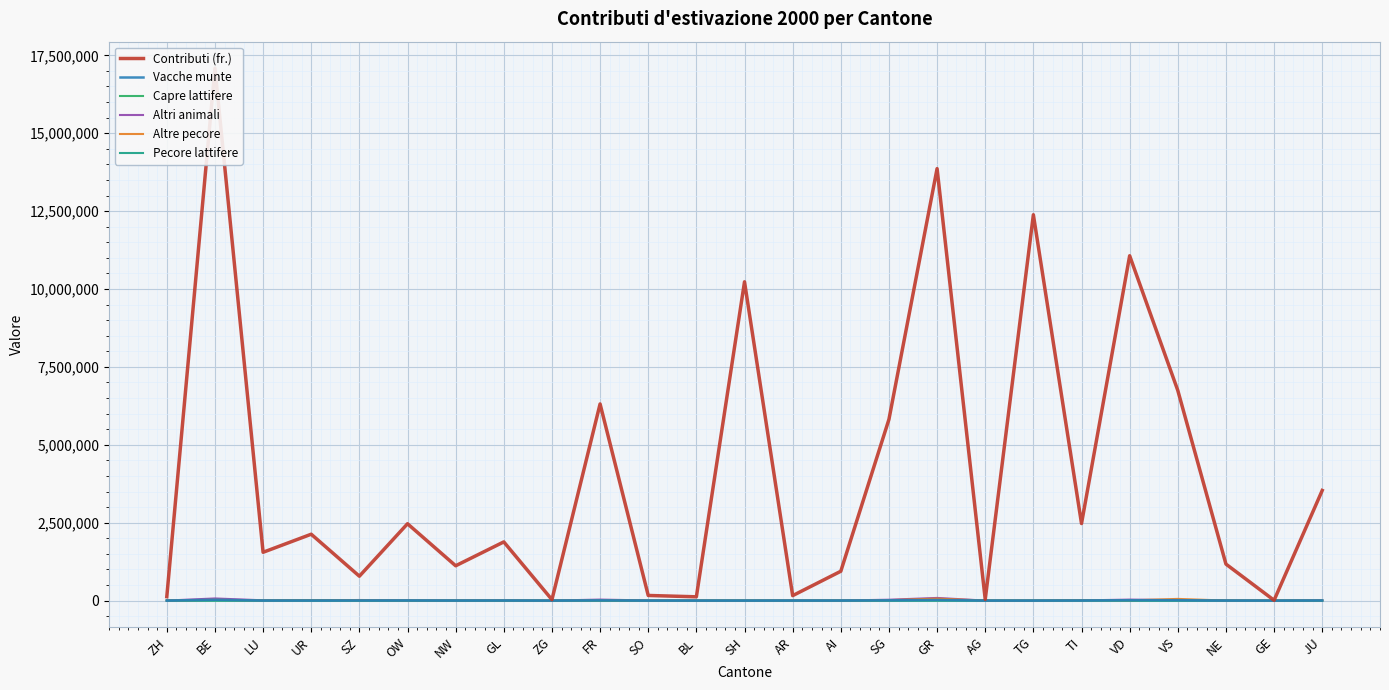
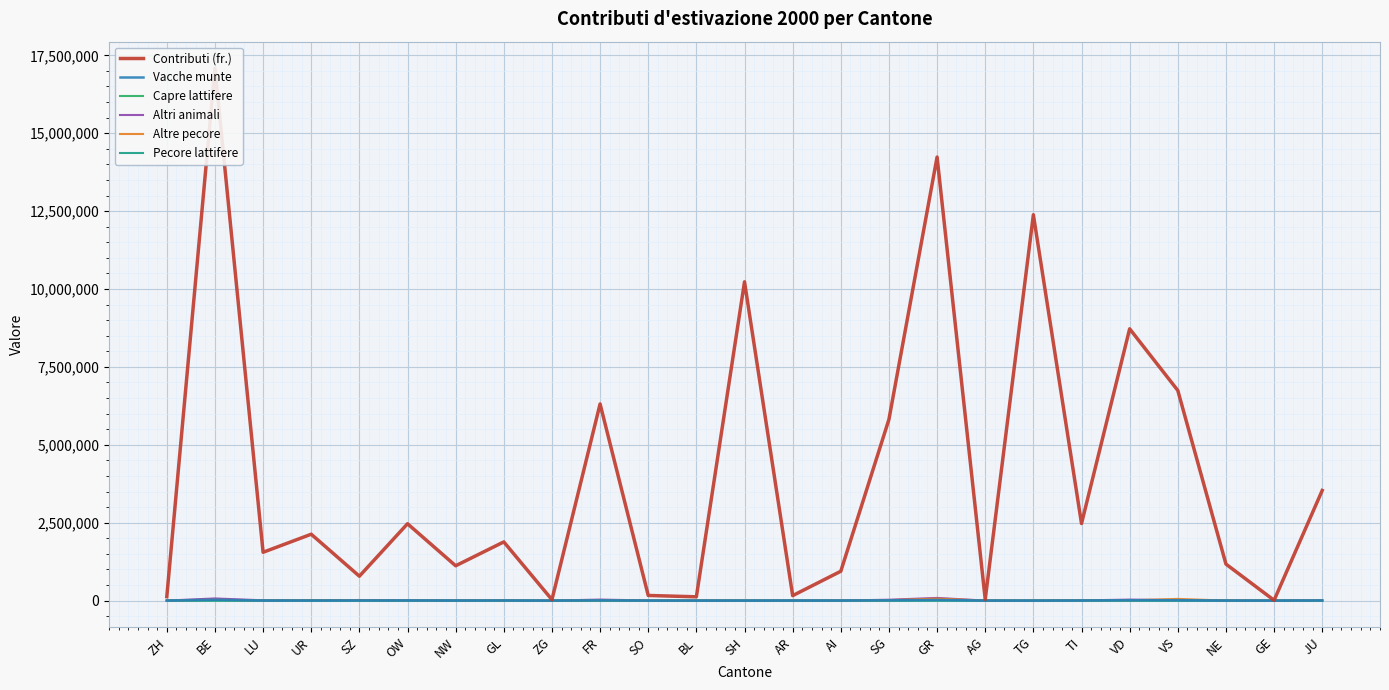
Contributi (fr.), GR: 13,900,000 -> 14,200,000
Contributi (fr.), VD: 11,100,000 -> 8,700,000
